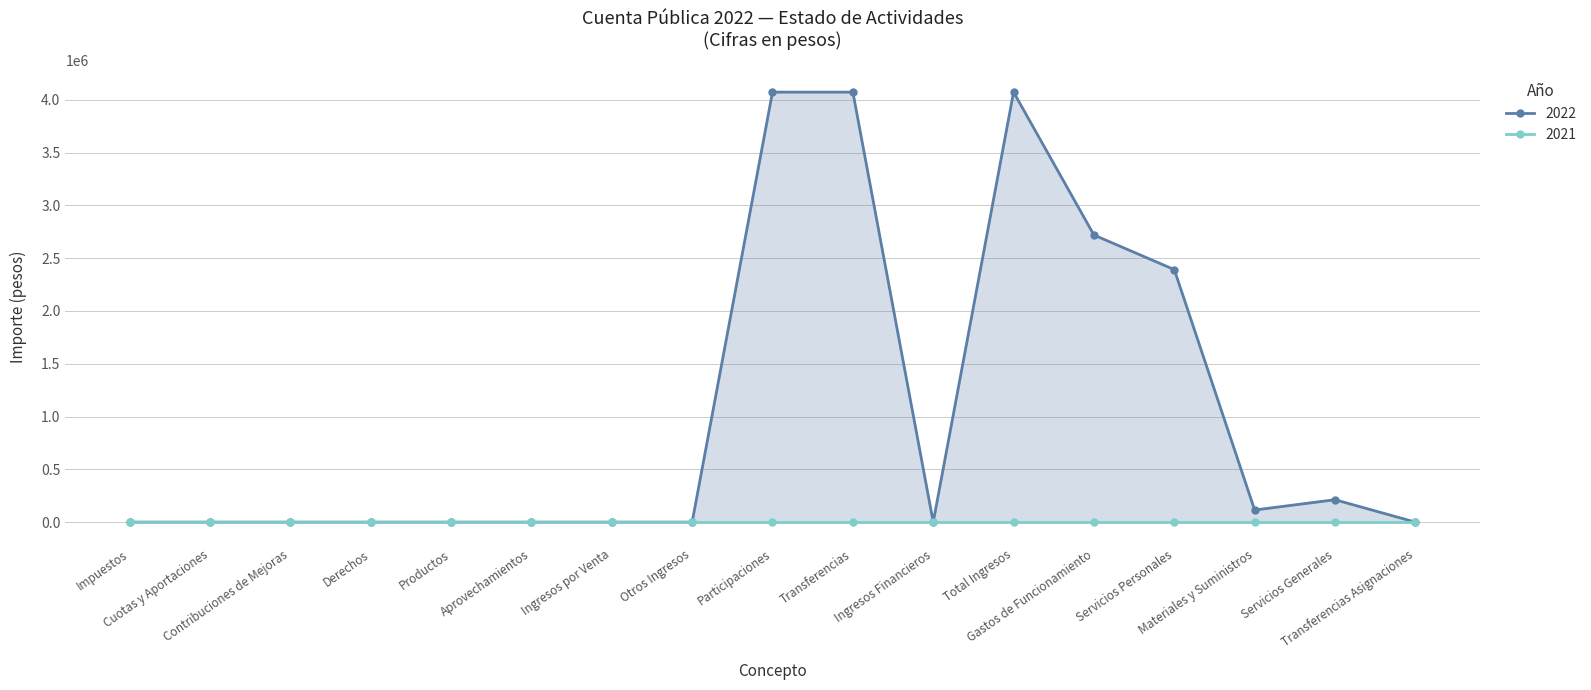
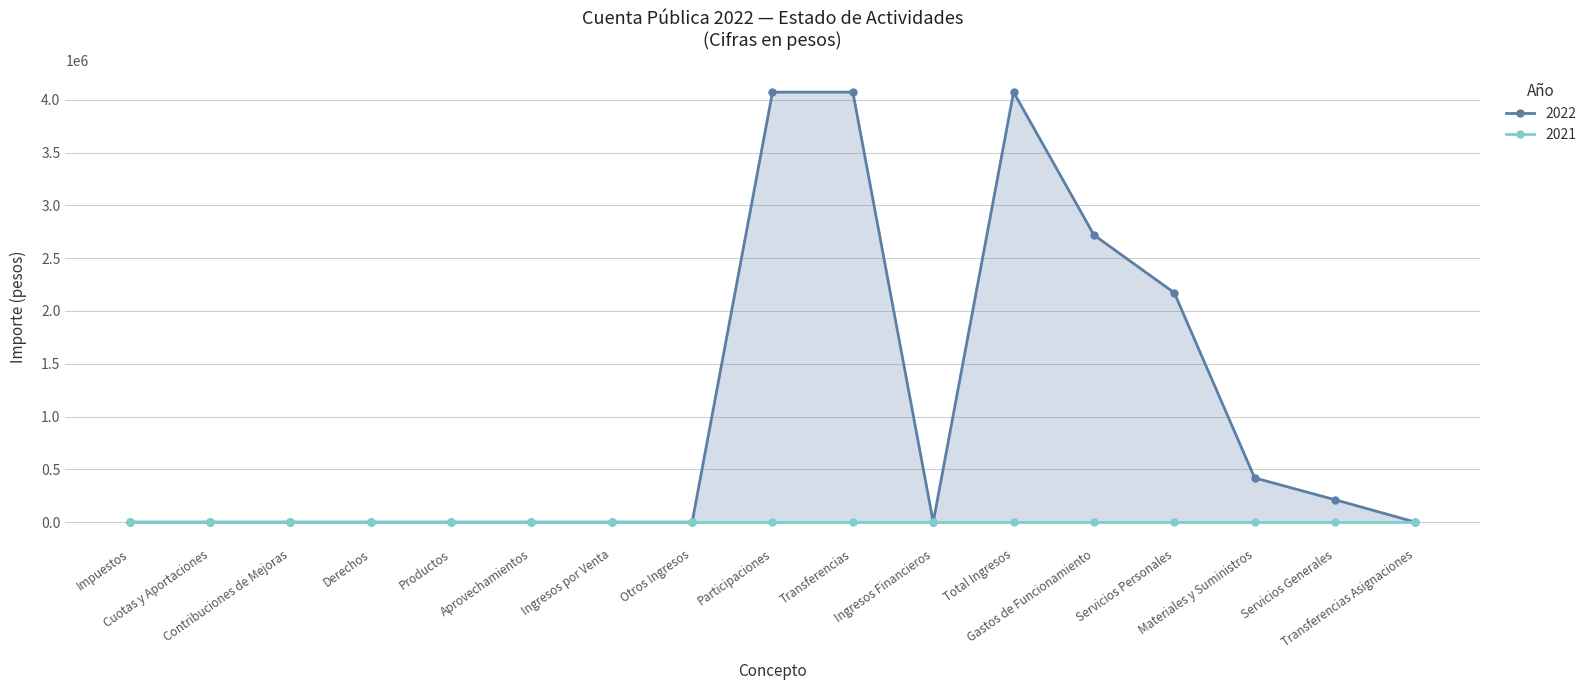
2022, Servicios Personales: 2390000 -> 2170000
2022, Materiales y Suministros: 110000 -> 420000
